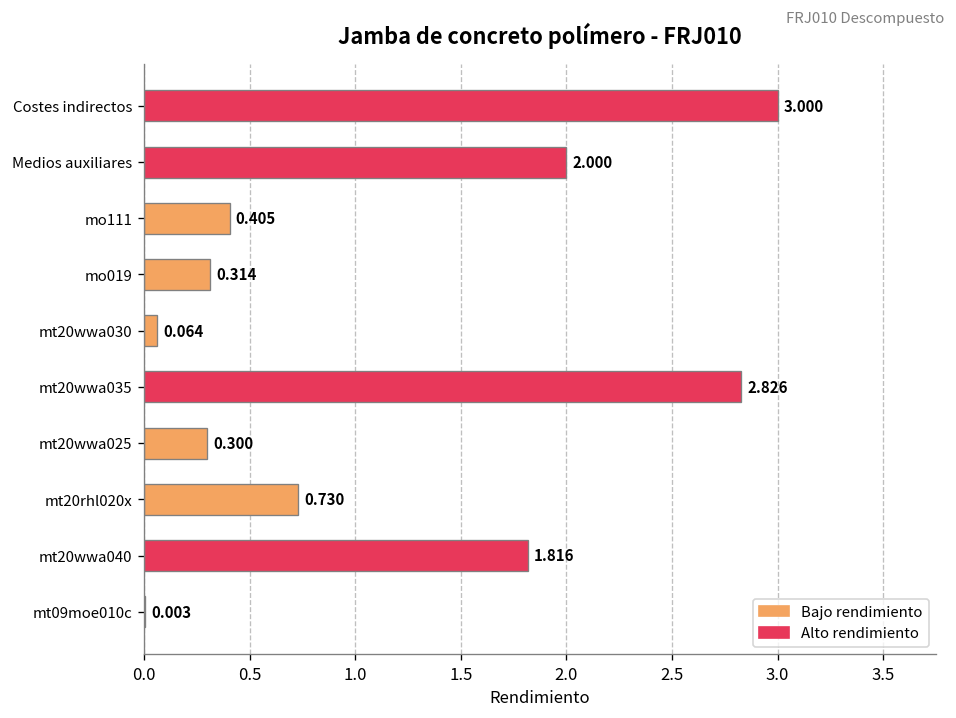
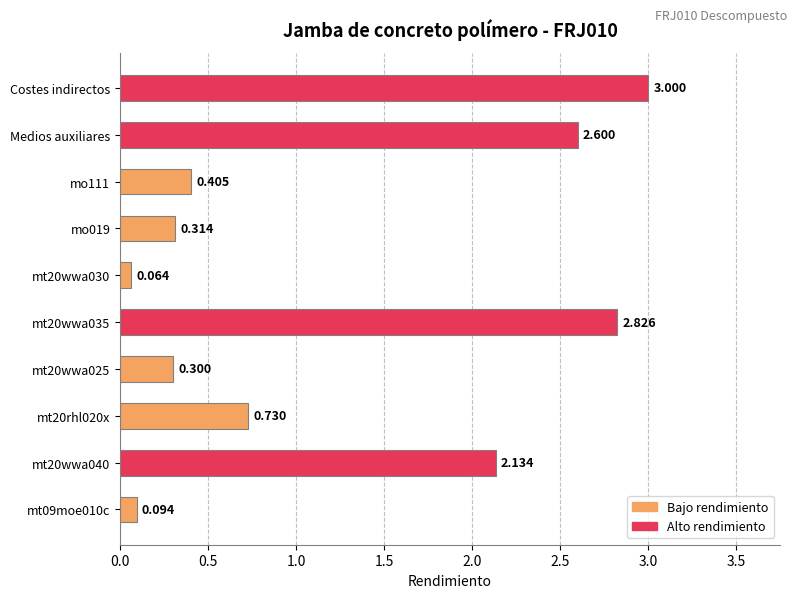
Medios auxiliares: 2.000 -> 2.600
mt20wwa040: 1.816 -> 2.134
mt09moe010c: 0.003 -> 0.094
